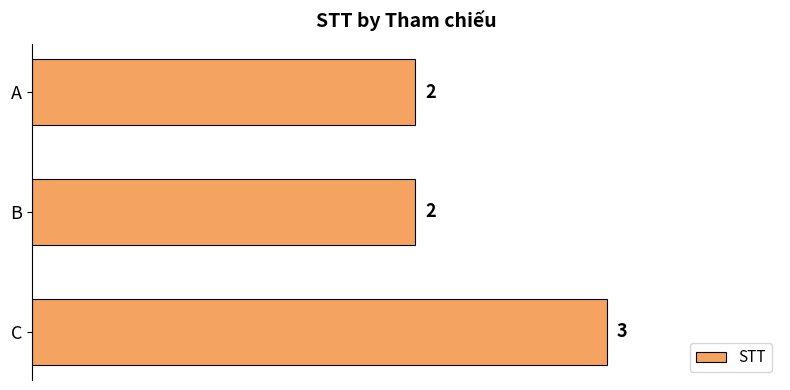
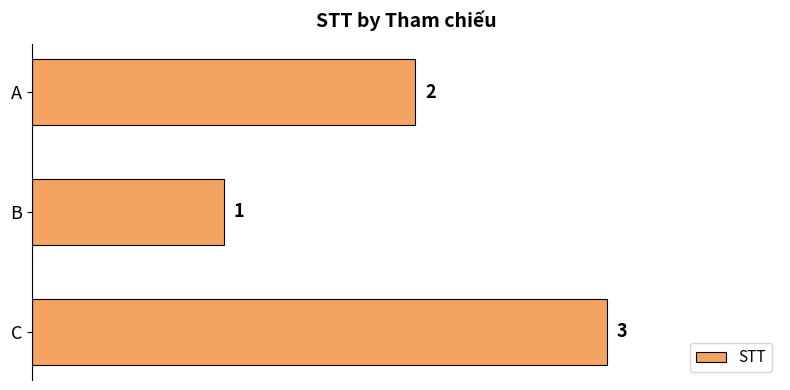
B: 2 -> 1
